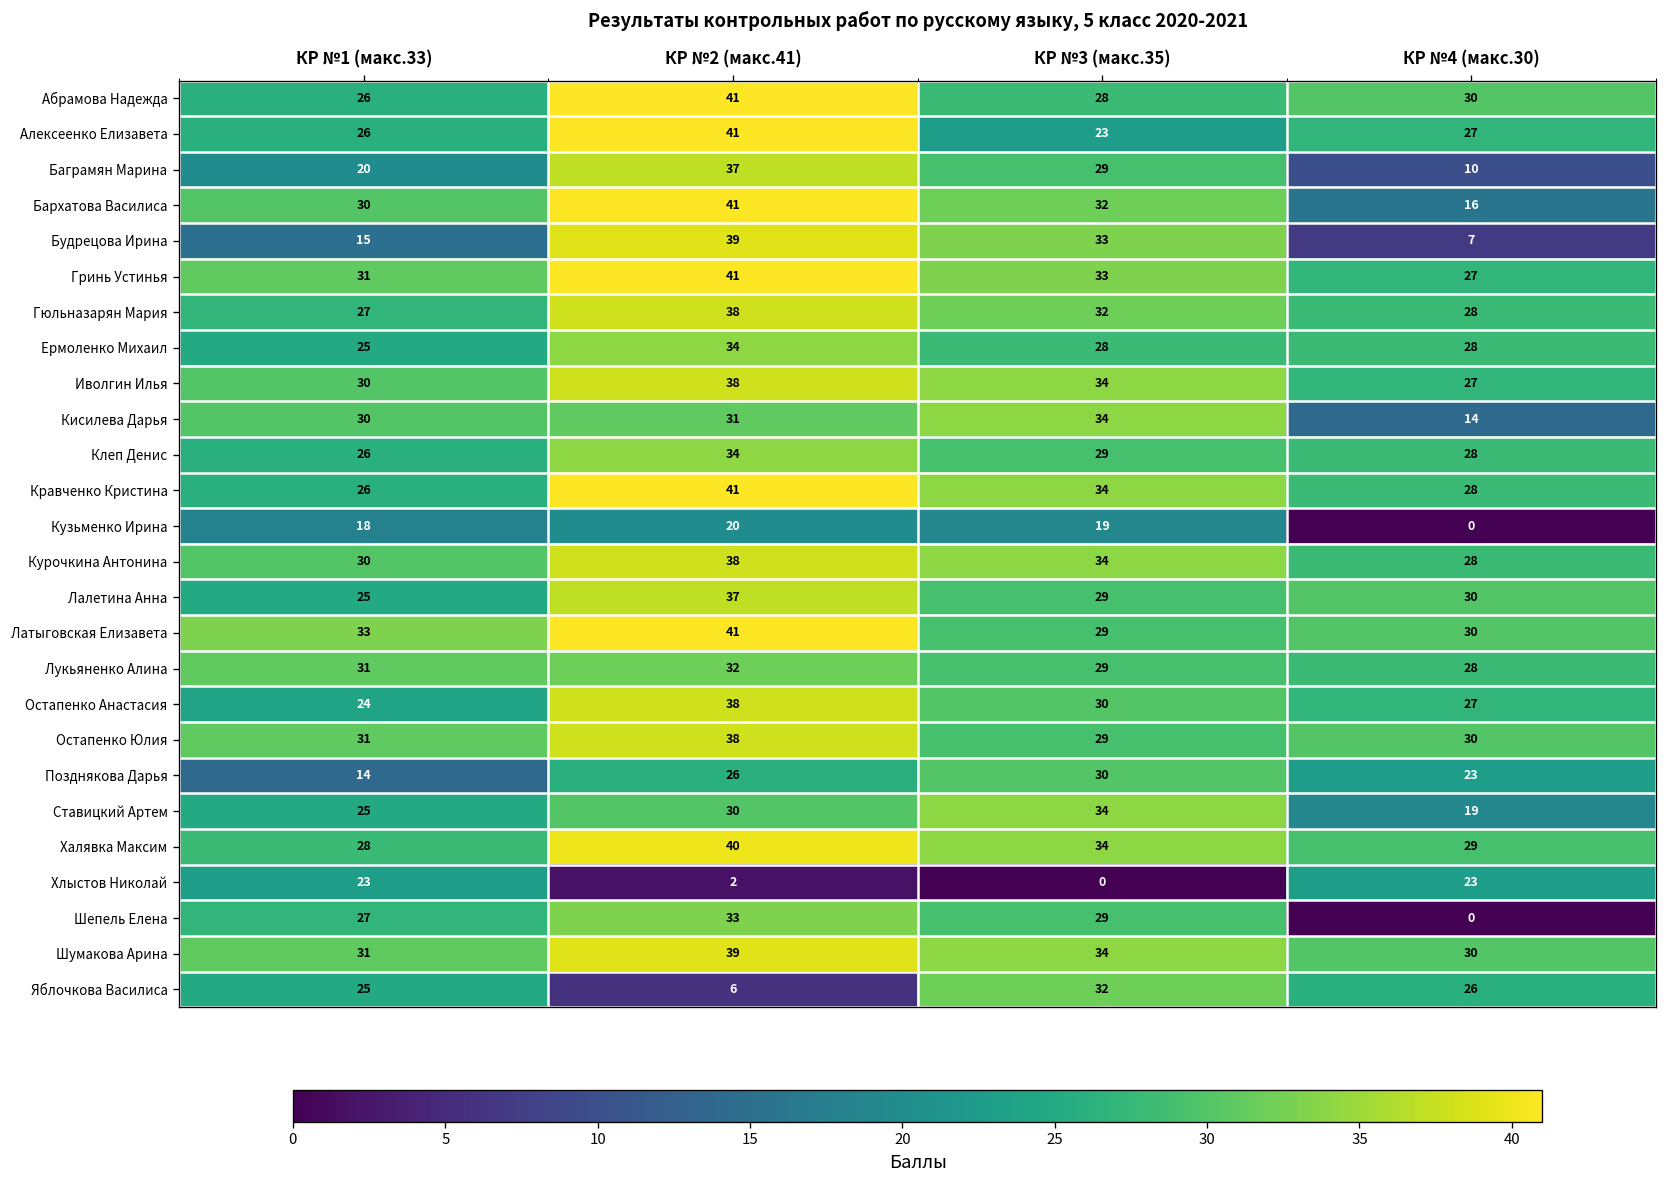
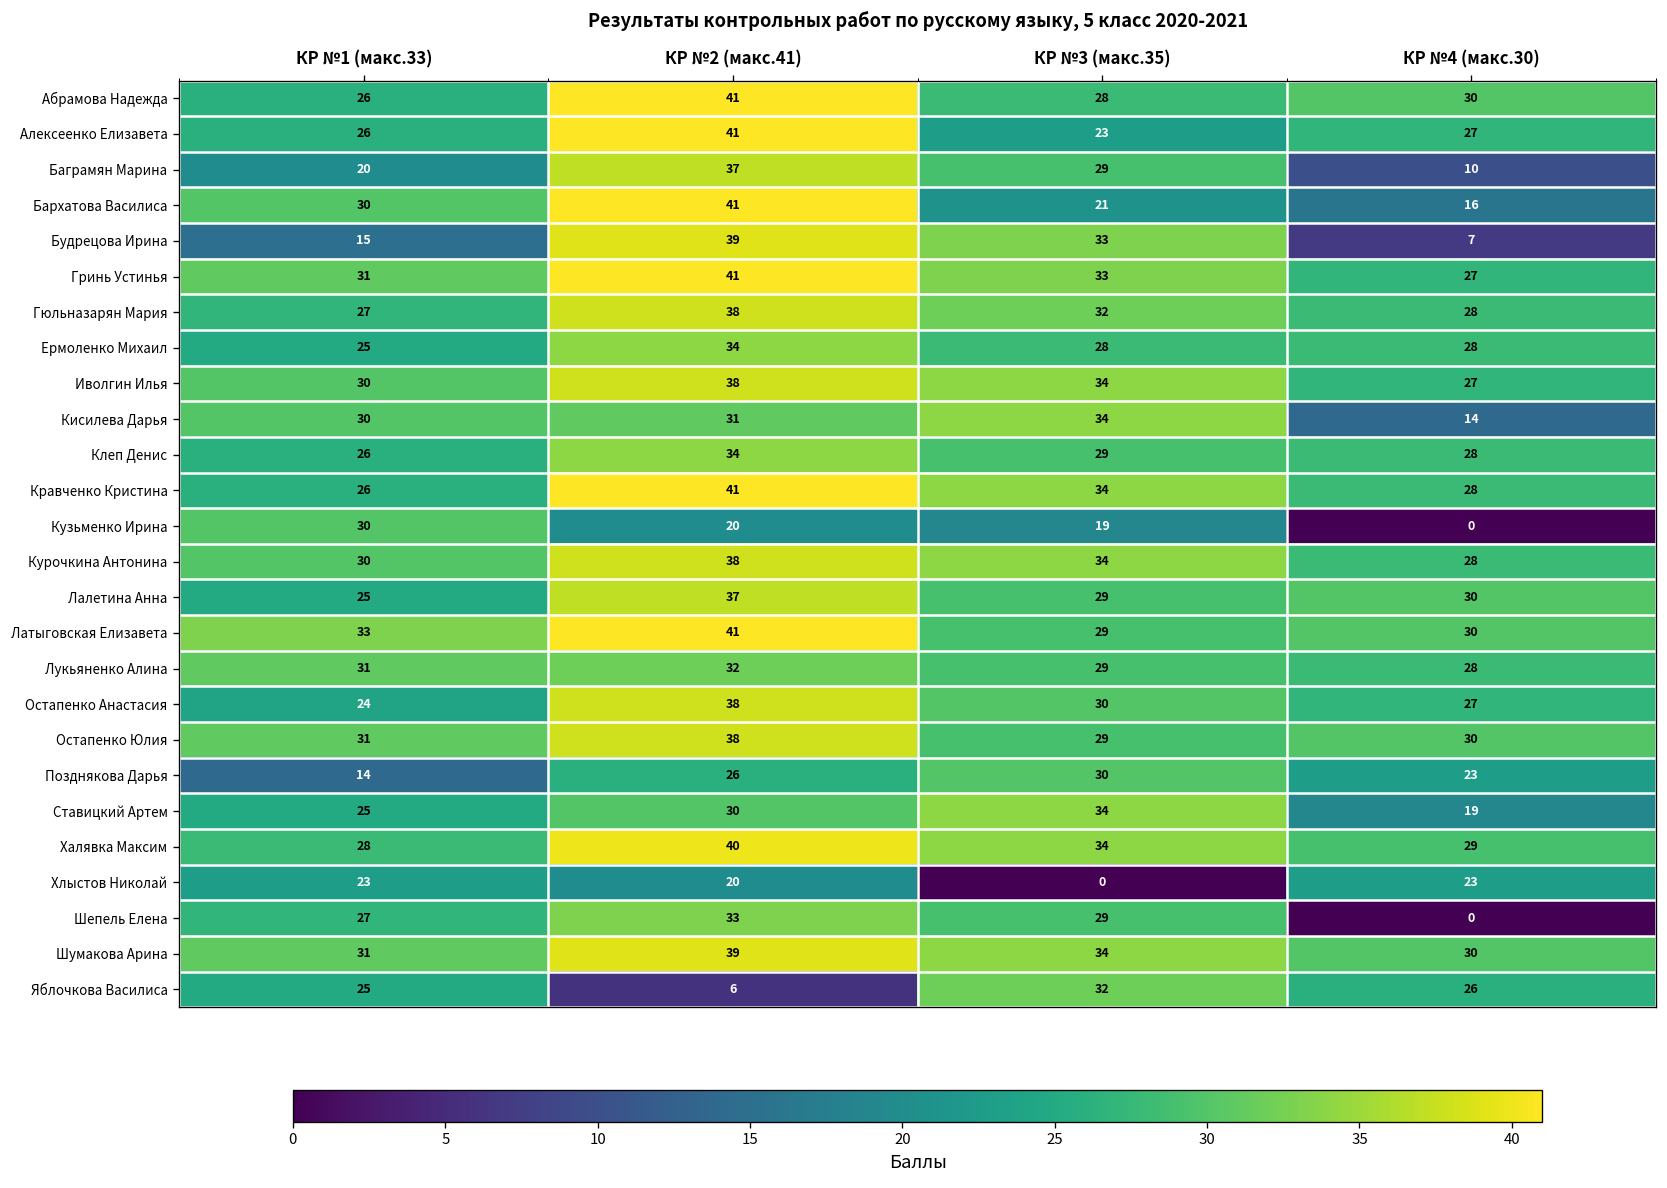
Бархатова Василиса, КР №3 (макс.35): 32 -> 21
Кузьменко Ирина, КР №1 (макс.33): 18 -> 30
Хлыстов Николай, КР №2 (макс.41): 2 -> 20
